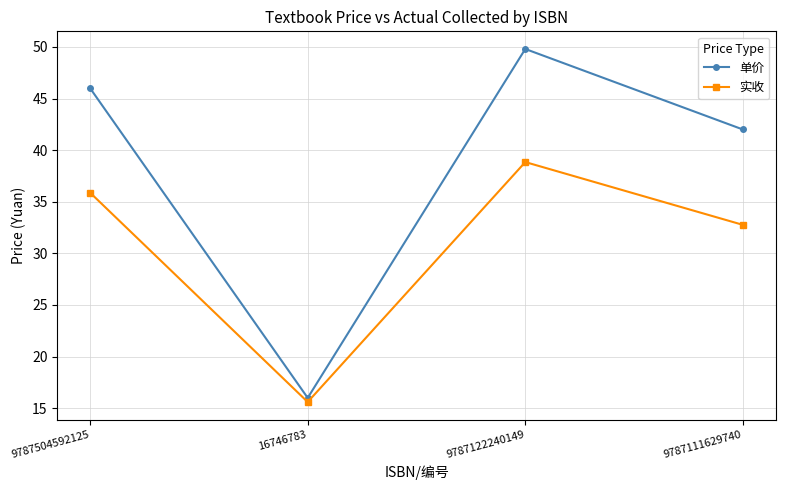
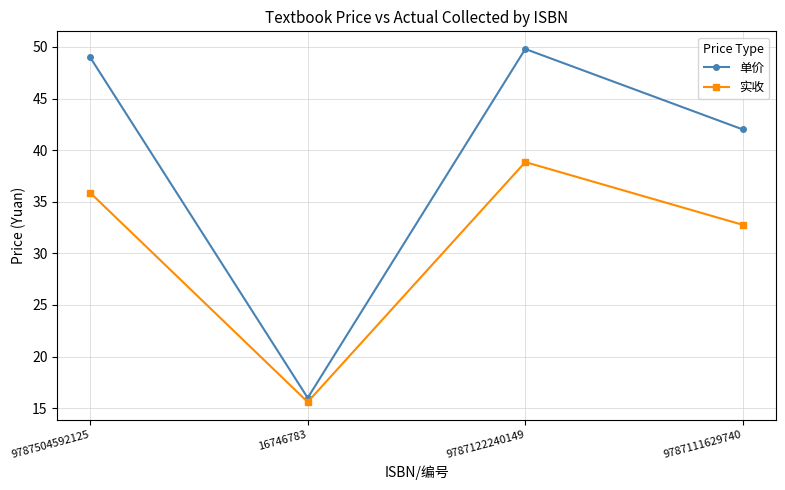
单价, 9787504592125: 46 -> 49
